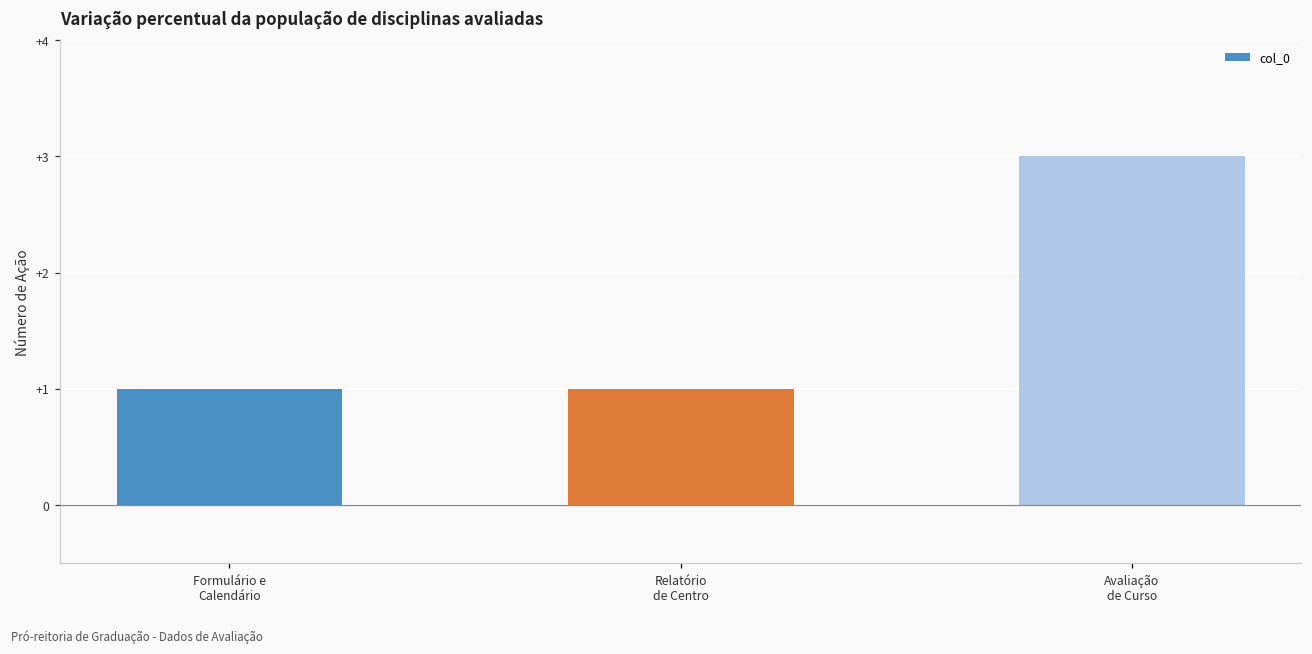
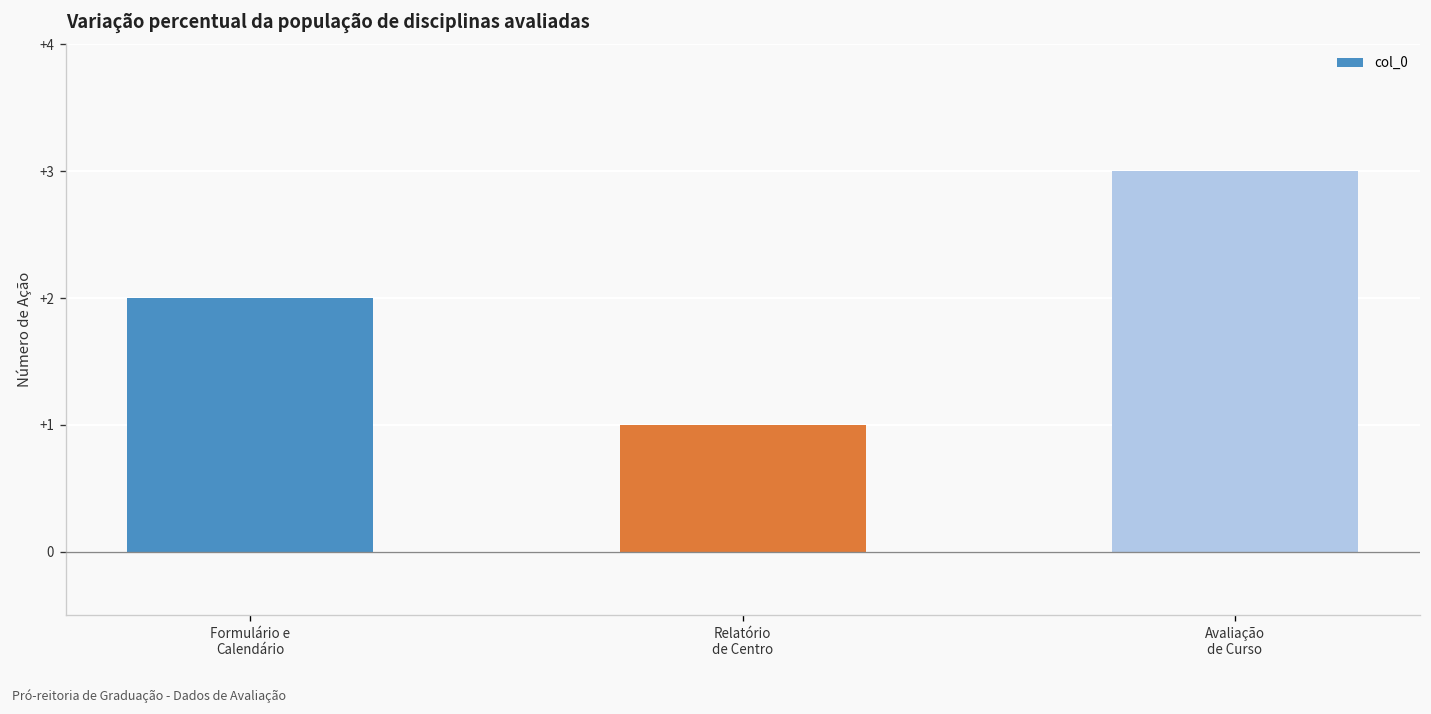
Formulário e Calendário: +1 -> +2
